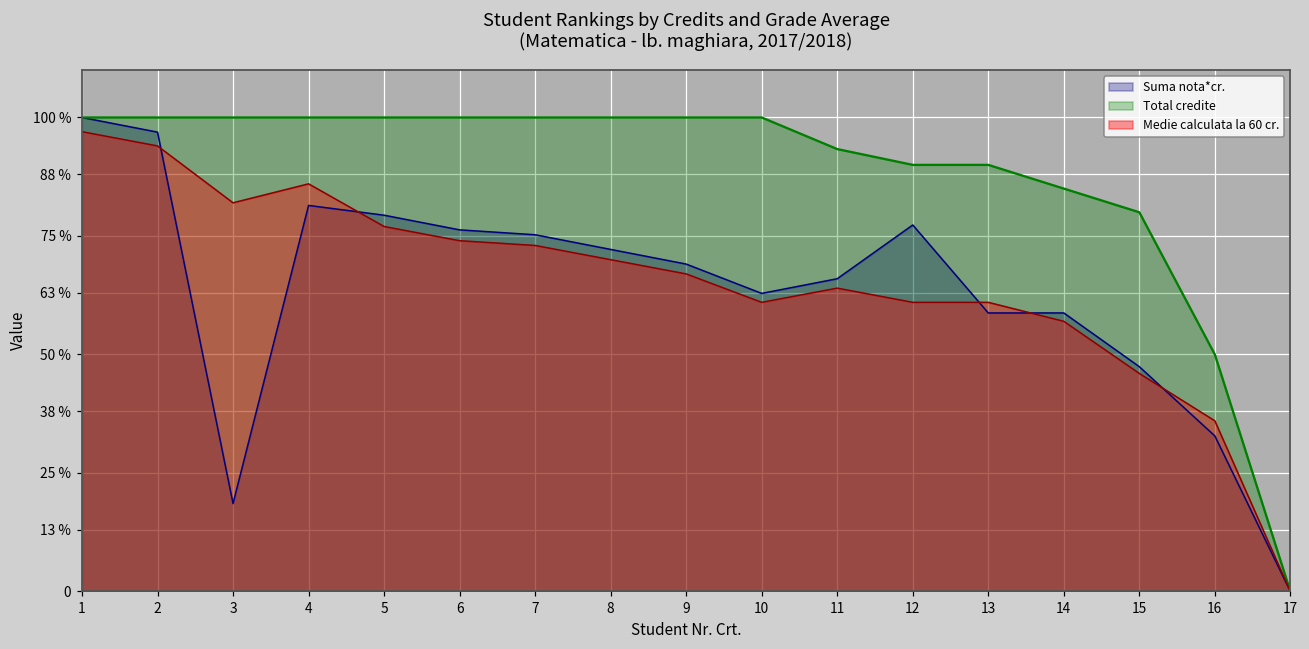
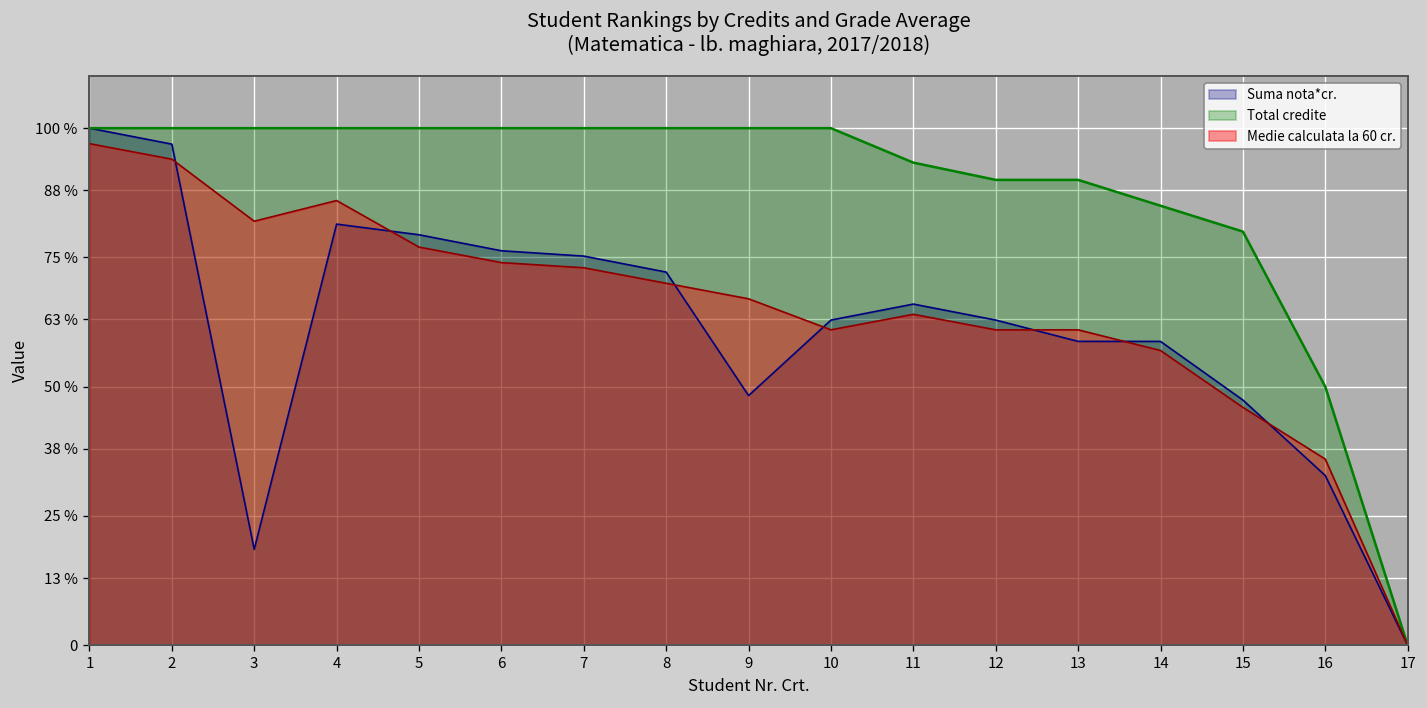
Suma nota*cr., 9: 69 % -> 48 %
Suma nota*cr., 12: 77 % -> 63 %
